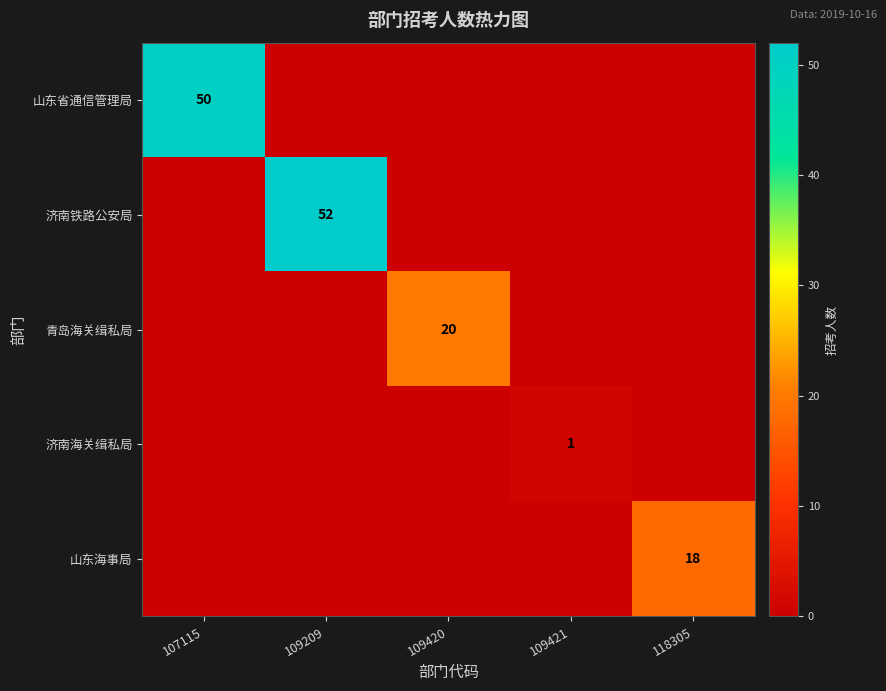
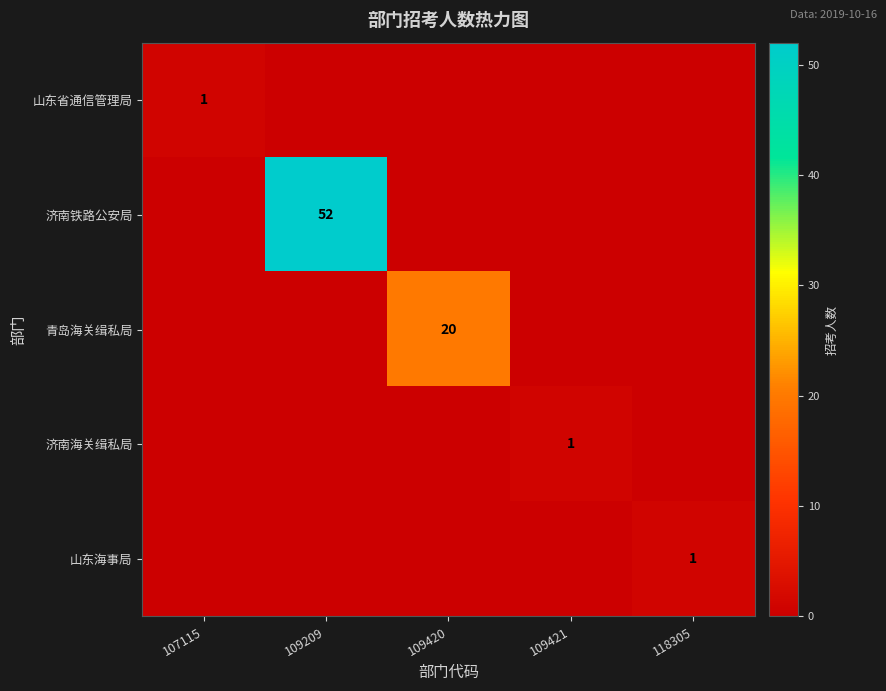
山东省通信管理局, 107115: 50 -> 1
山东海事局, 118305: 18 -> 1
